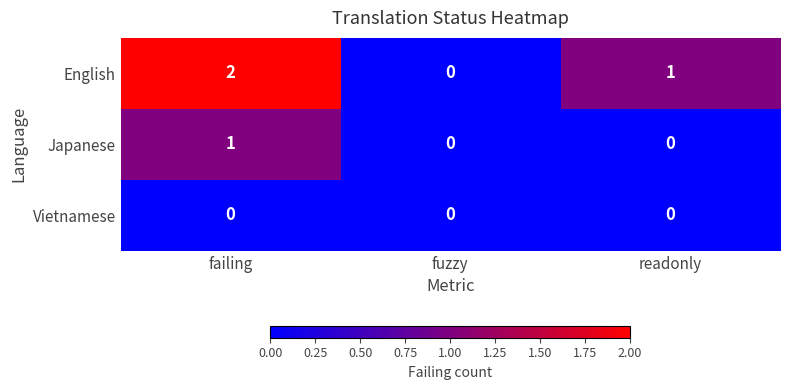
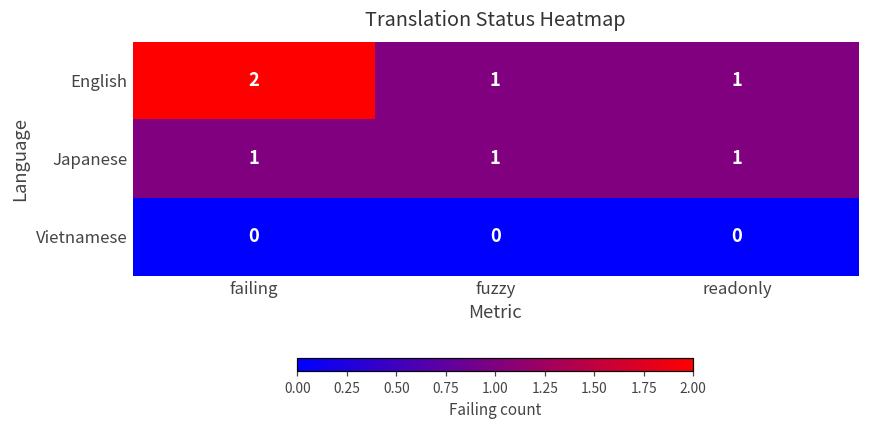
English, fuzzy: 0 -> 1
Japanese, fuzzy: 0 -> 1
Japanese, readonly: 0 -> 1
